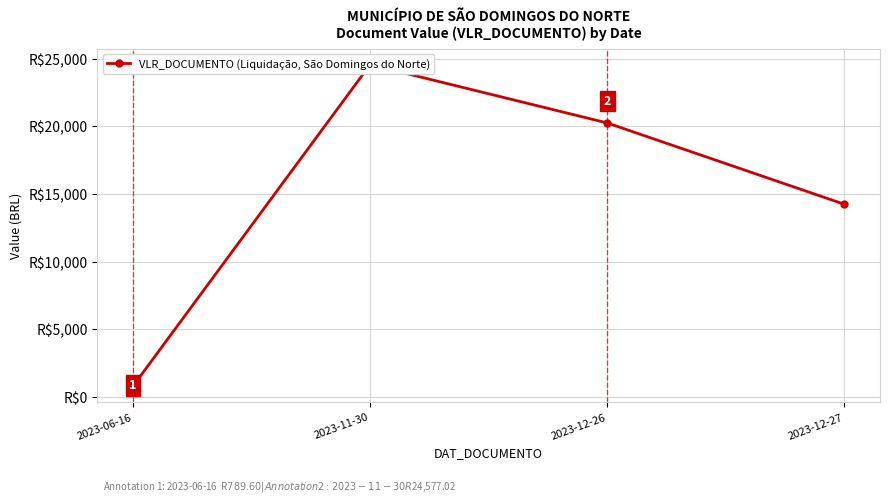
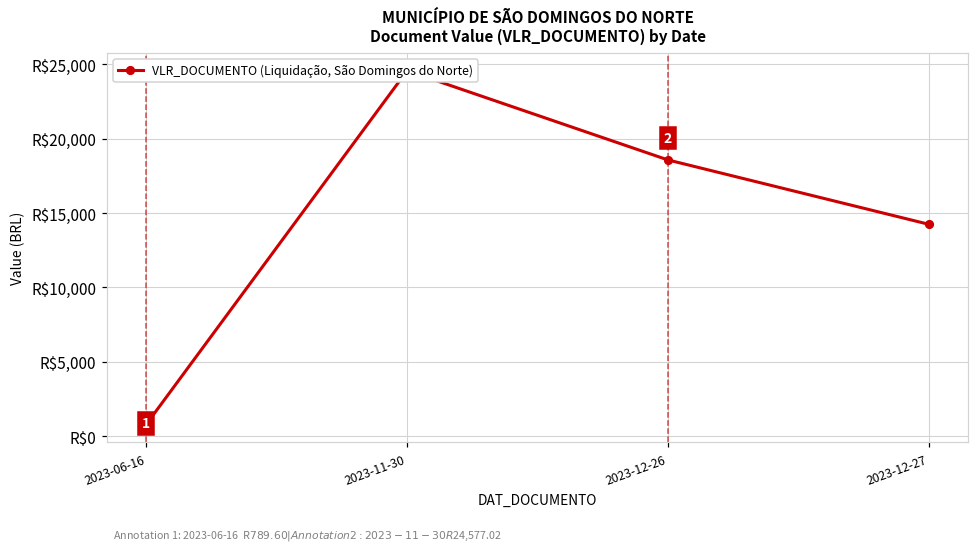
2023-12-26: R$20,300 -> R$18,600
